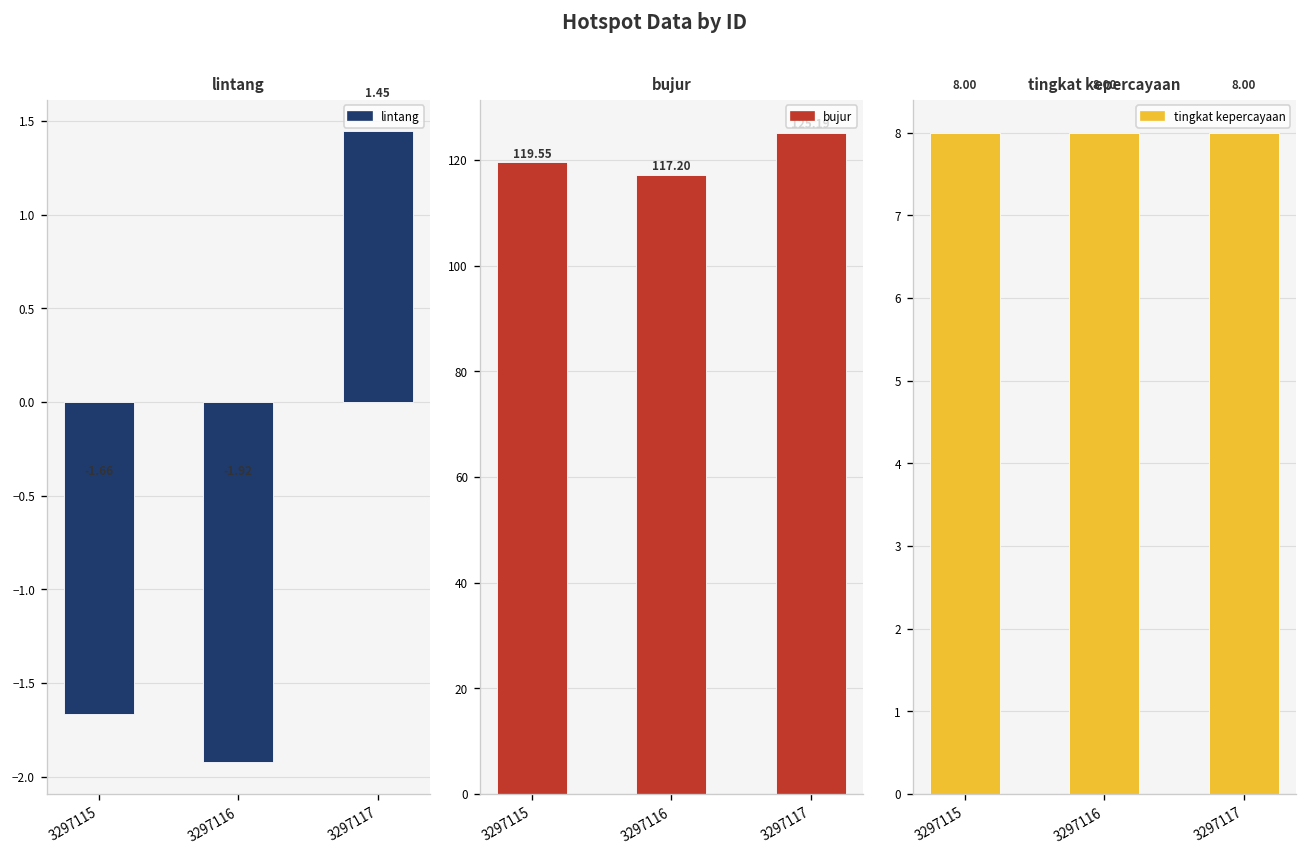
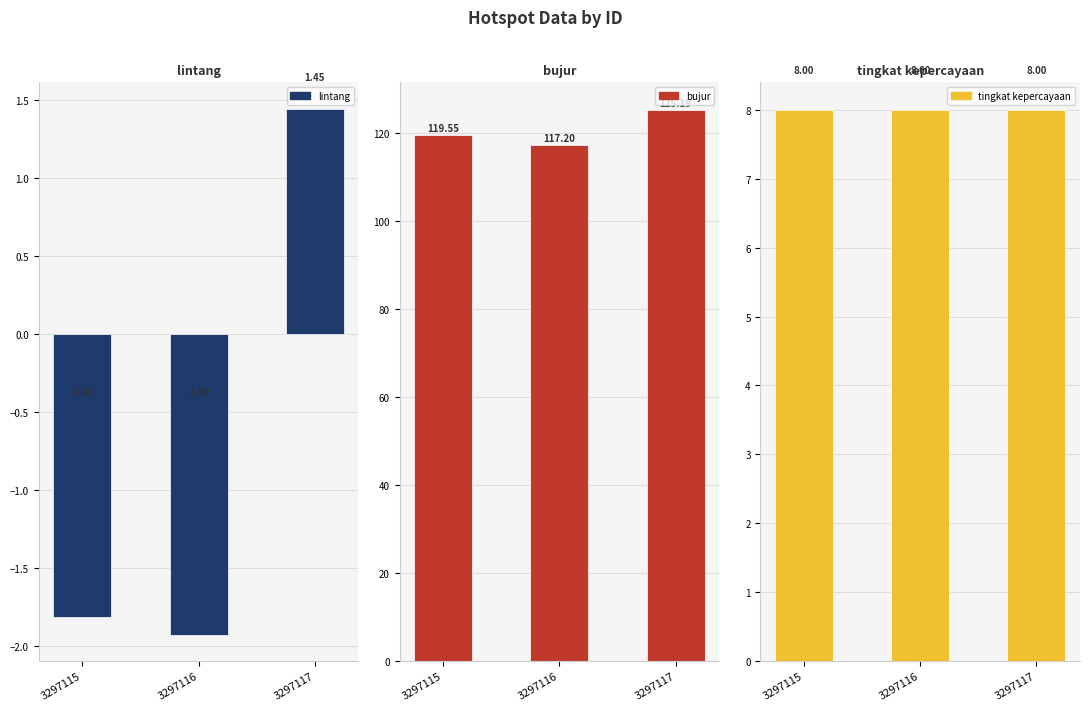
lintang, 3297115: -1.66 -> -1.81
